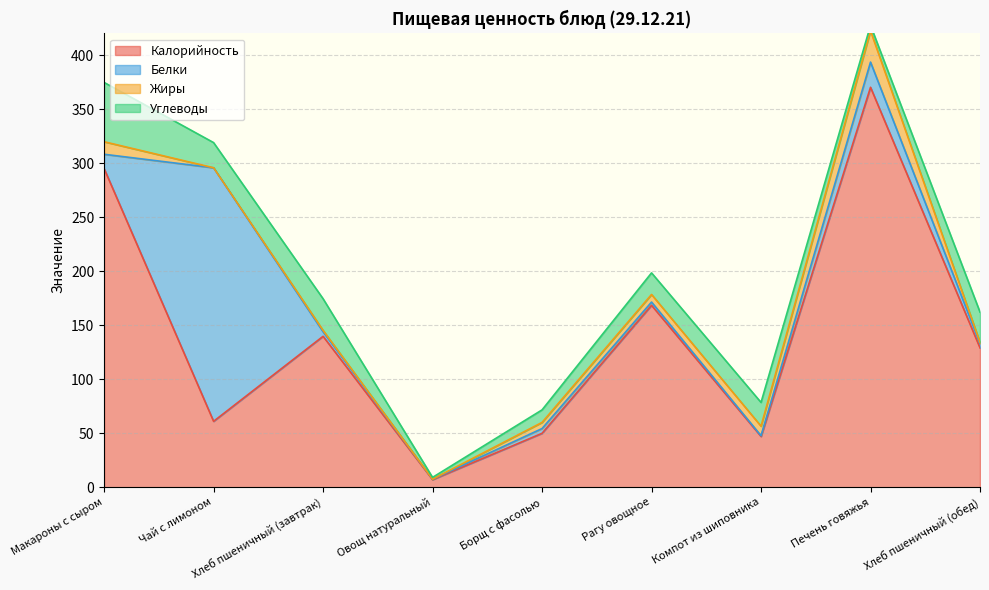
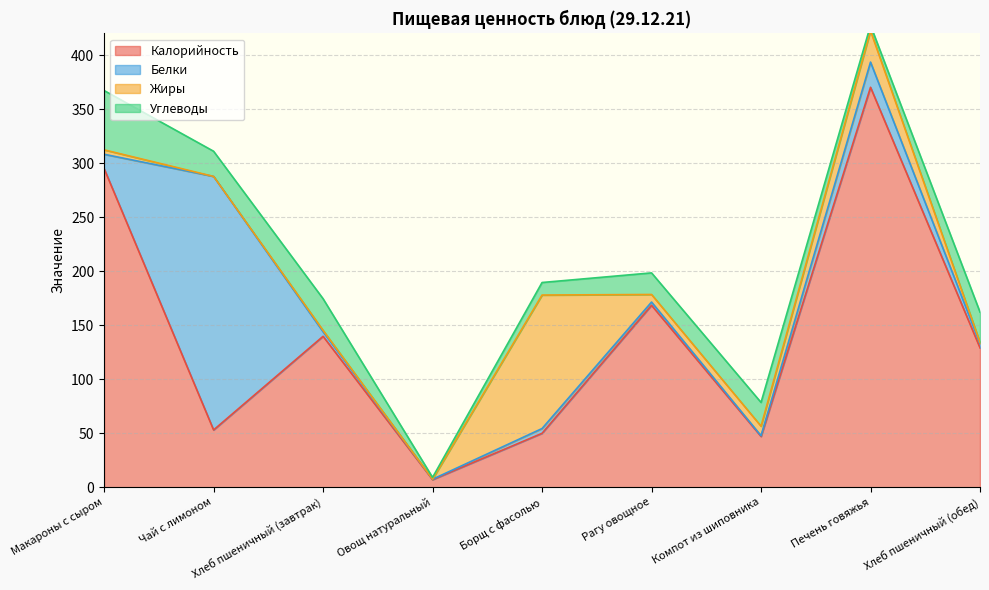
Жиры, Макароны с сыром: 12 -> 4
Калорийность, Чай с лимоном: 61 -> 53
Жиры, Борщ с фасолью: 6 -> 124
